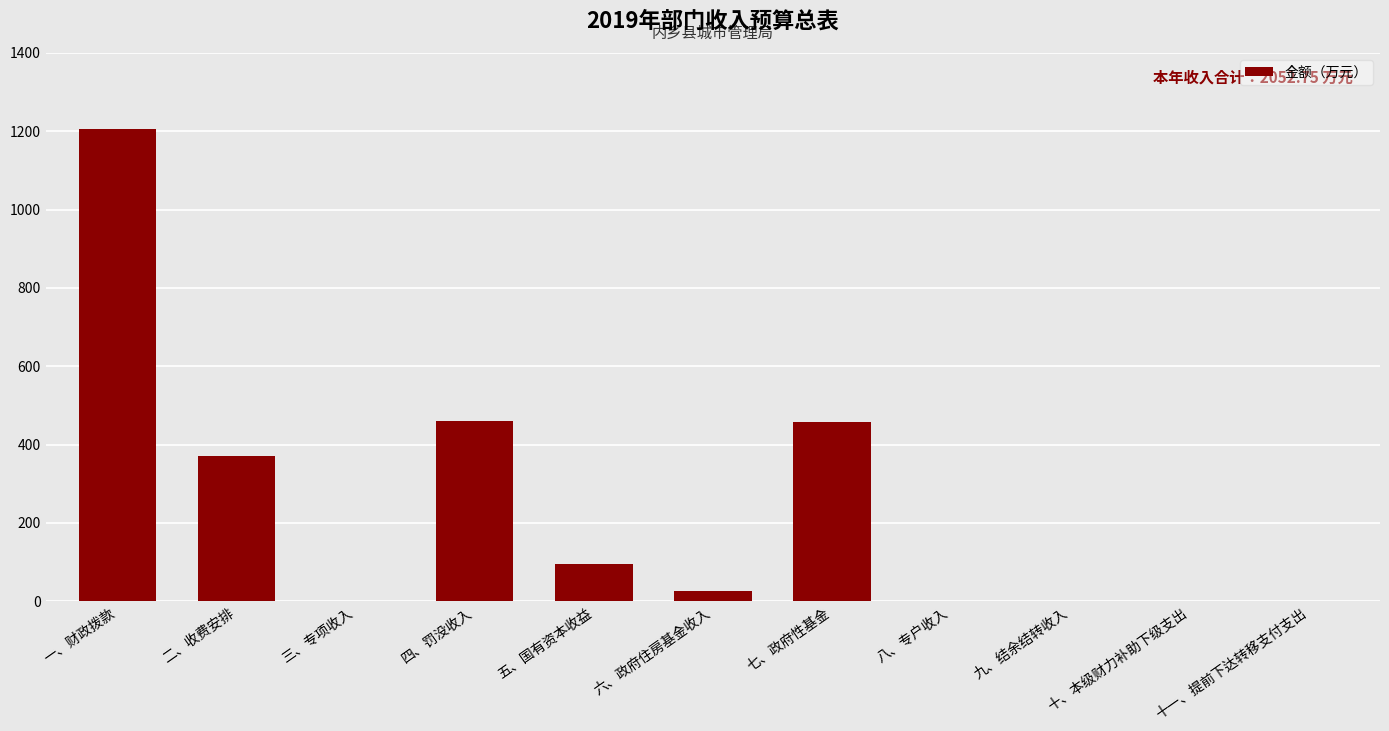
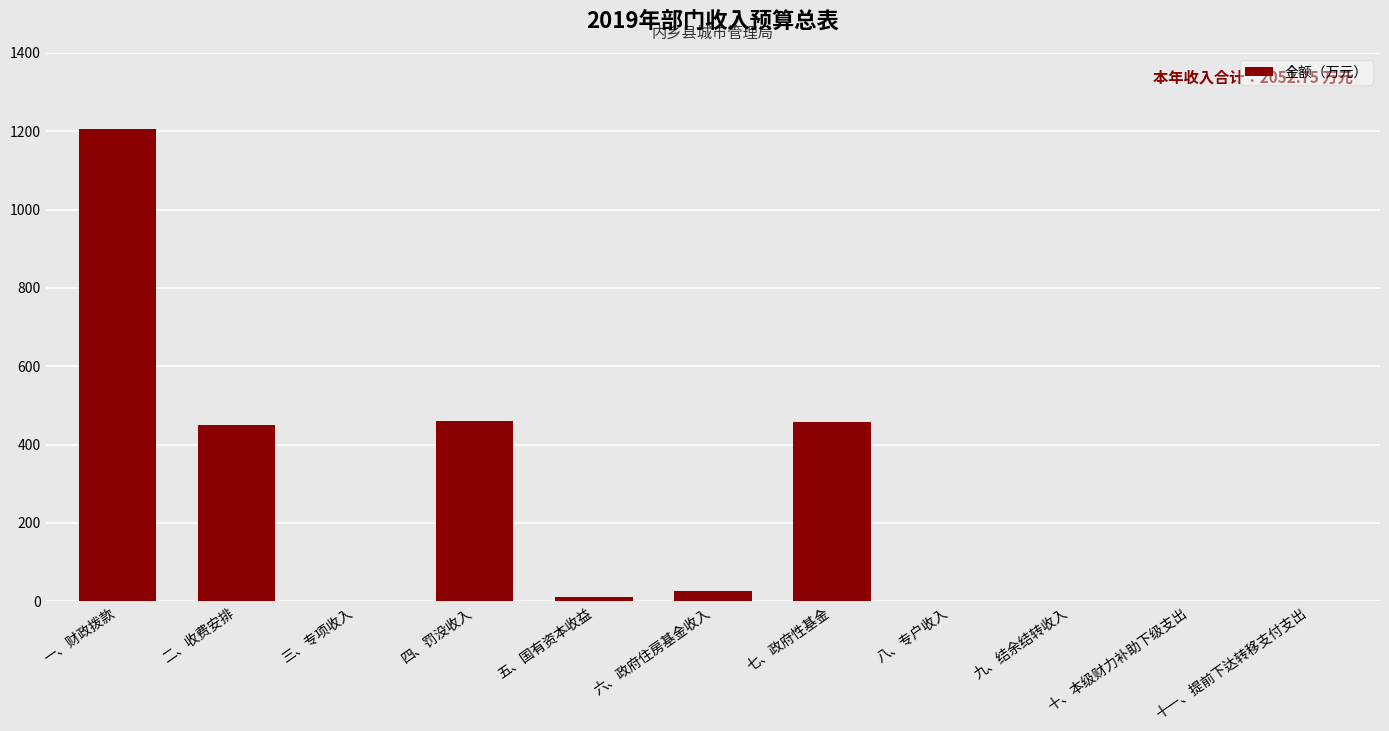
二、收费安排: 370 -> 450
五、国有资本收益: 90 -> 10
